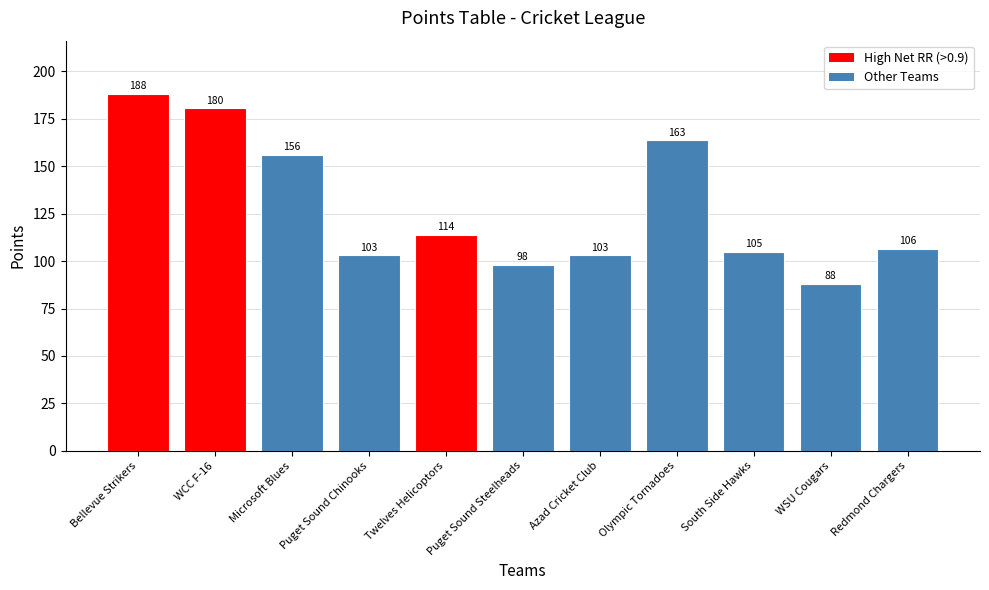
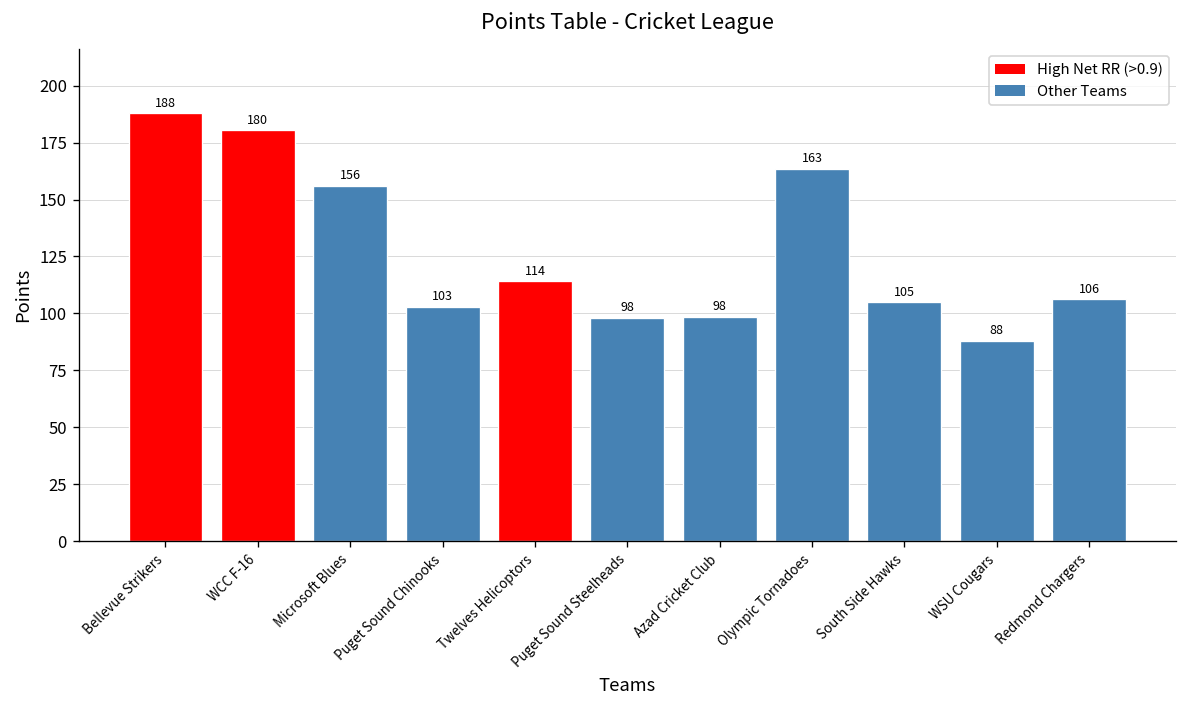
Azad Cricket Club: 103 -> 98
